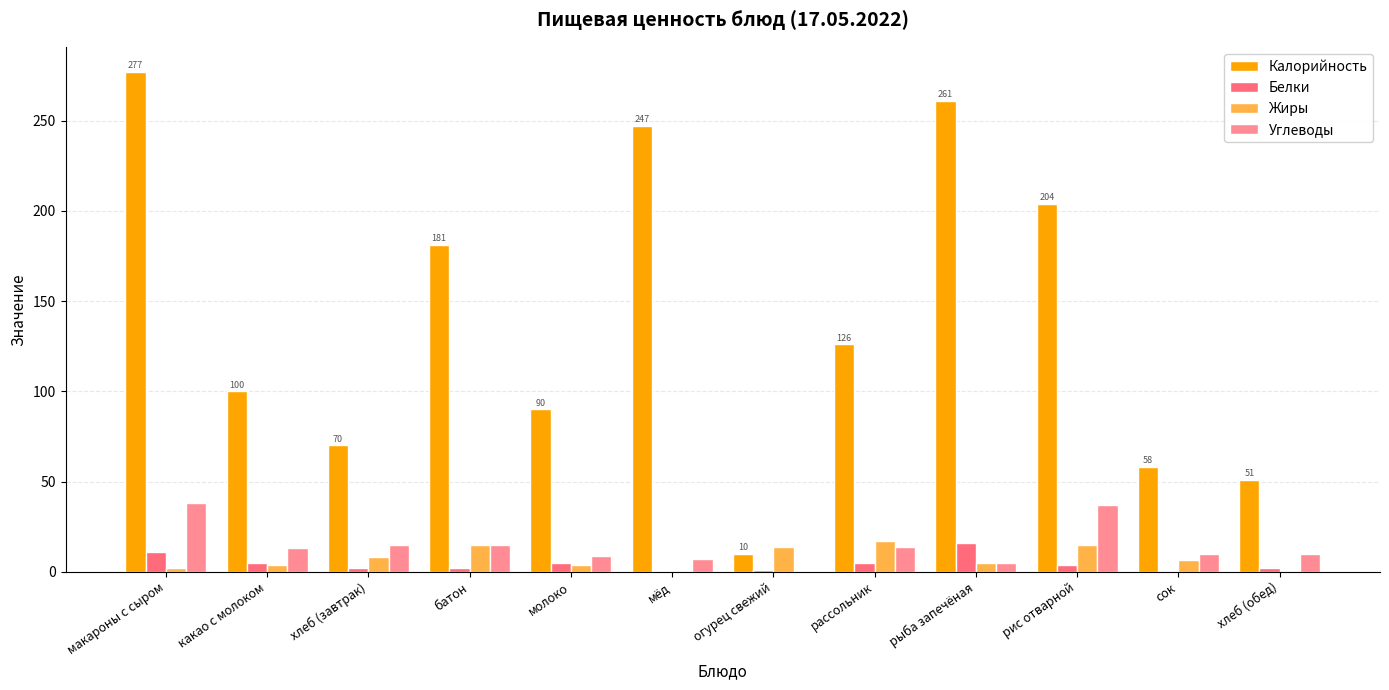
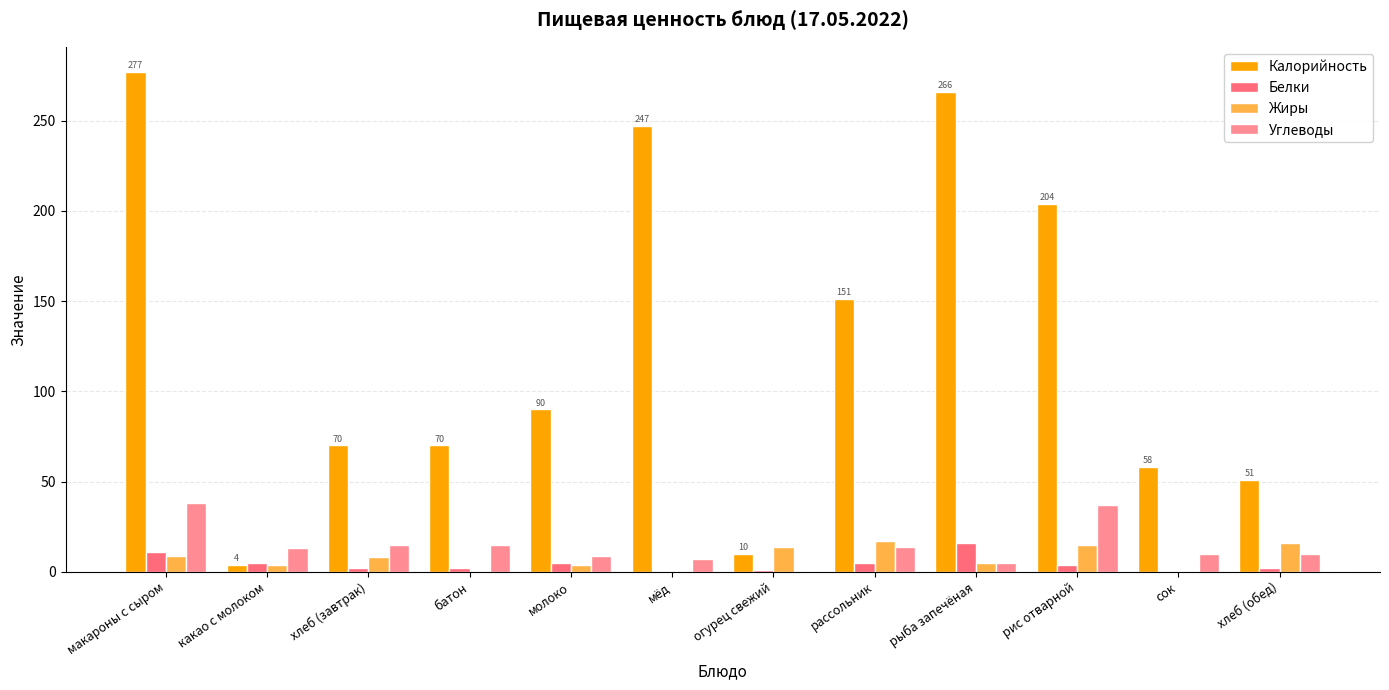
Жиры, макароны с сыром: 2 -> 9
Калорийность, какао с молоком: 100 -> 4
Калорийность, батон: 181 -> 70
Жиры, батон: 15 -> 0
Калорийность, рассольник: 126 -> 151
Калорийность, рыба запечёная: 261 -> 266
Жиры, сок: 7 -> 0
Жиры, хлеб (обед): 0 -> 16
